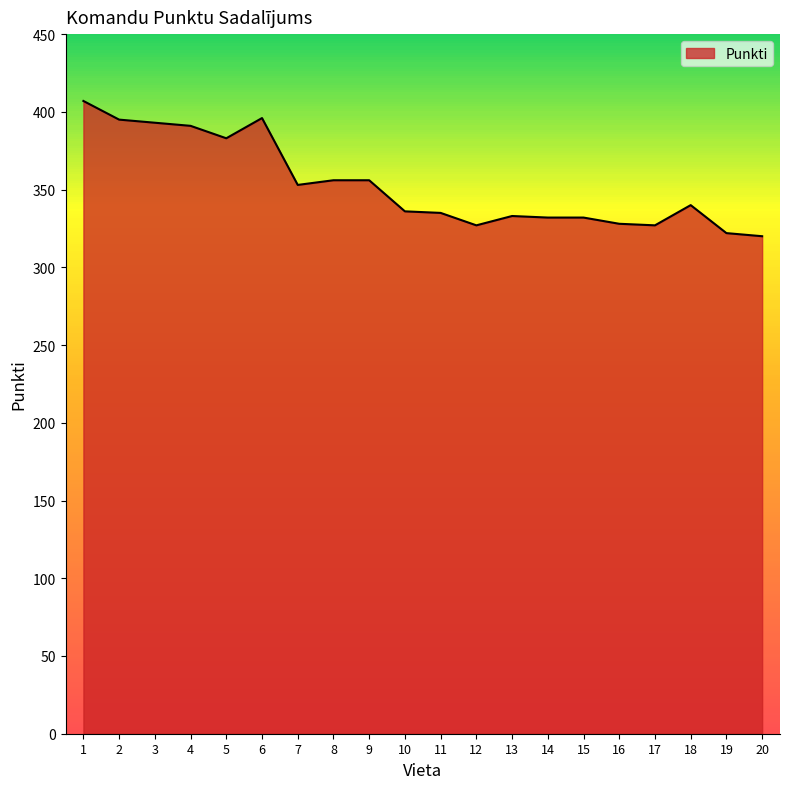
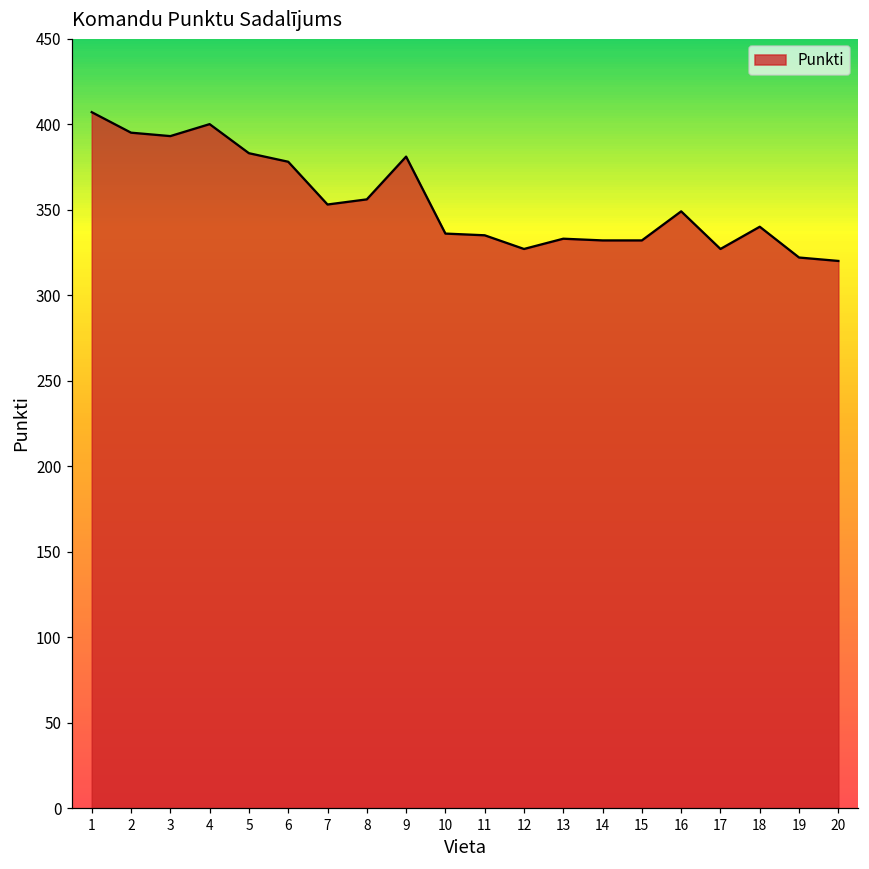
4: 391 -> 400
6: 396 -> 378
9: 356 -> 381
16: 328 -> 349
